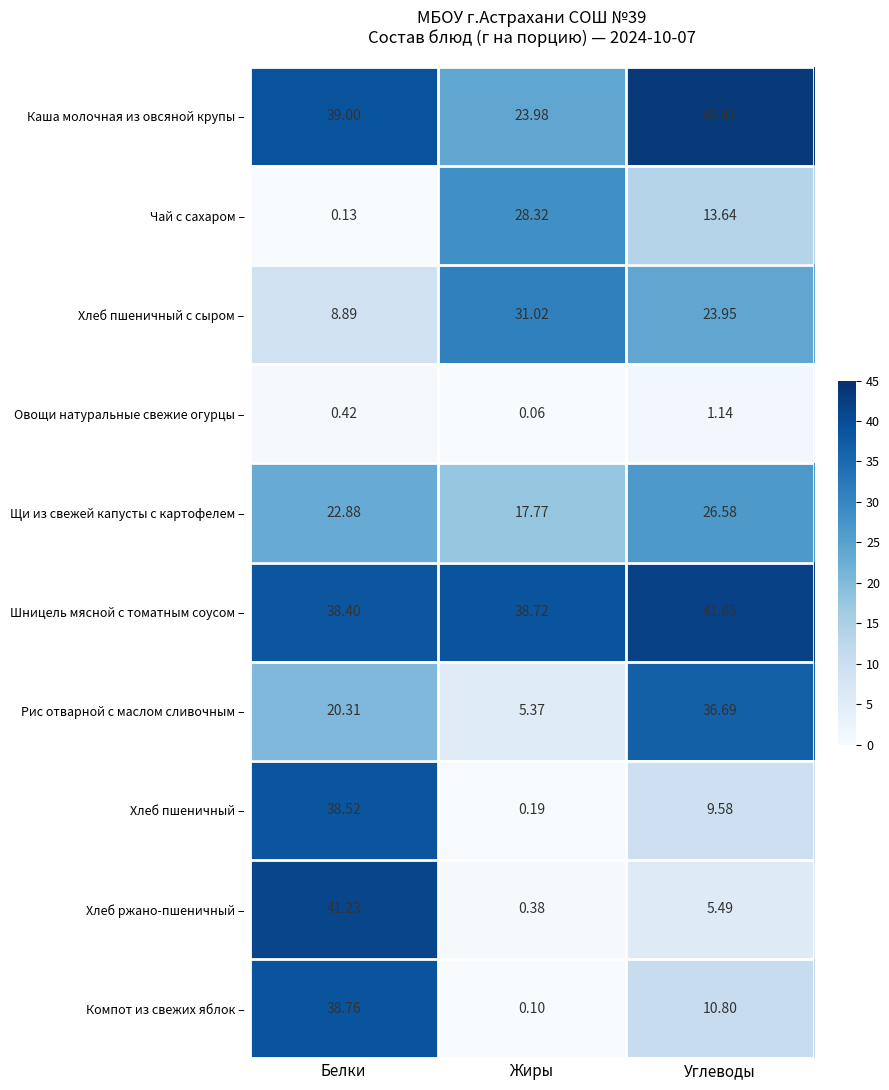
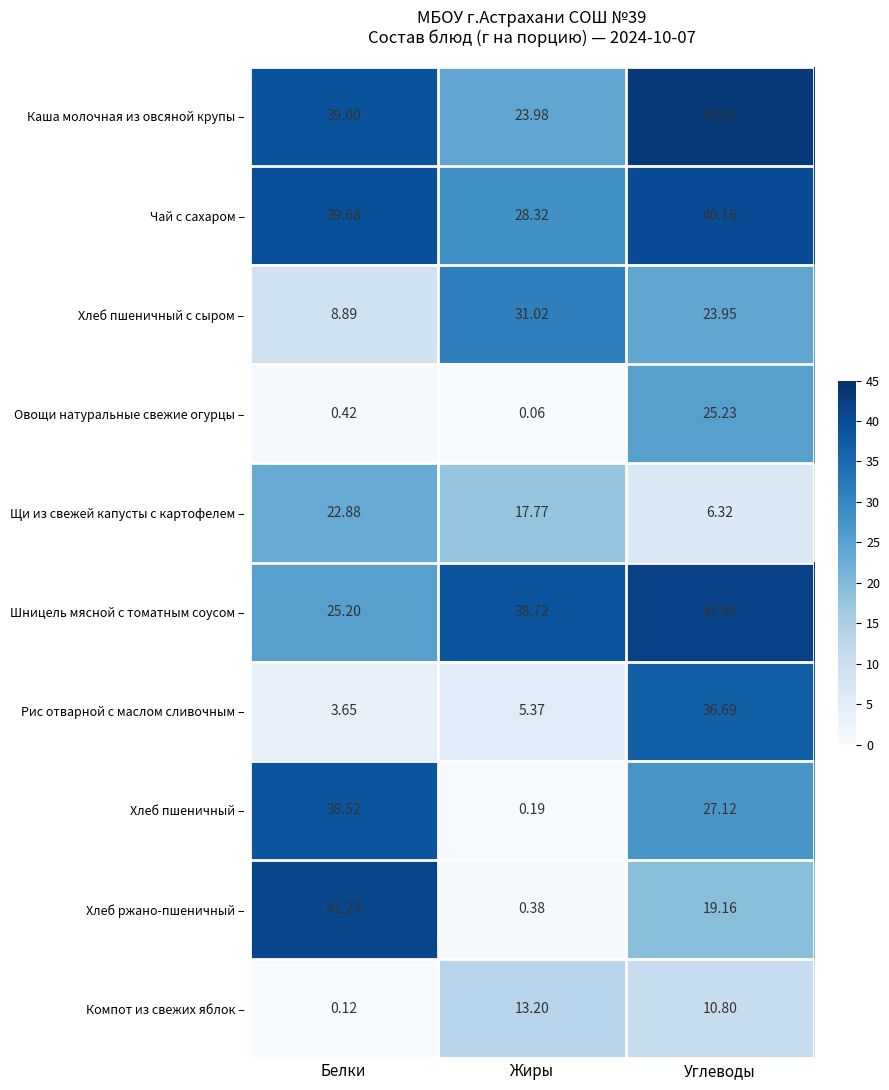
Чай с сахаром –, Белки: 0.13 -> 39.68
Чай с сахаром –, Углеводы: 13.64 -> 40.16
Овощи натуральные свежие огурцы –, Углеводы: 1.14 -> 25.23
Щи из свежей капусты с картофелем –, Углеводы: 26.58 -> 6.32
Шницель мясной с томатным соусом –, Белки: 38.40 -> 25.20
Рис отварной с маслом сливочным –, Белки: 20.31 -> 3.65
Хлеб пшеничный –, Углеводы: 9.58 -> 27.12
Хлеб ржано-пшеничный –, Углеводы: 5.49 -> 19.16
Компот из свежих яблок –, Белки: 38.76 -> 0.12
Компот из свежих яблок –, Жиры: 0.10 -> 13.20
